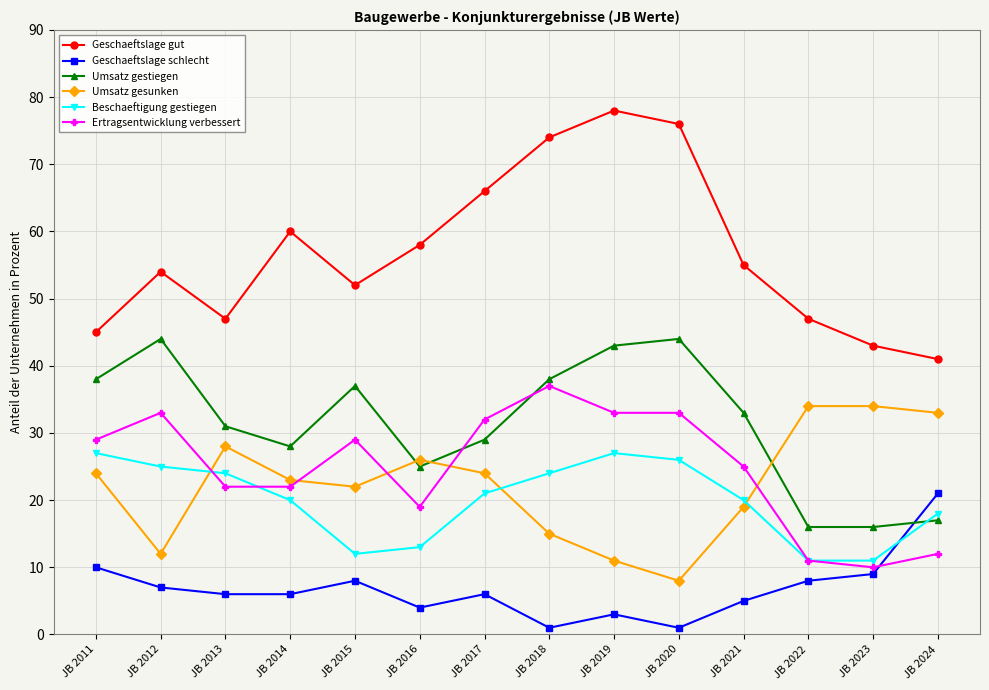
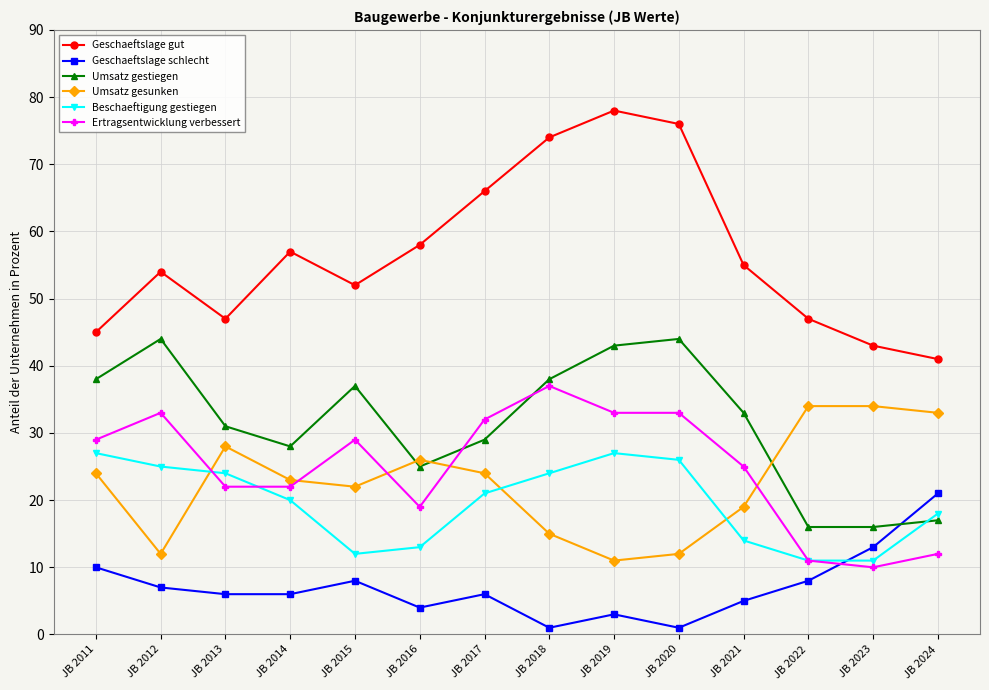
Geschaeftslage gut, JB 2014: 60 -> 57
Umsatz gesunken, JB 2020: 8 -> 12
Beschaeftigung gestiegen, JB 2021: 20 -> 14
Geschaeftslage schlecht, JB 2023: 9 -> 13
